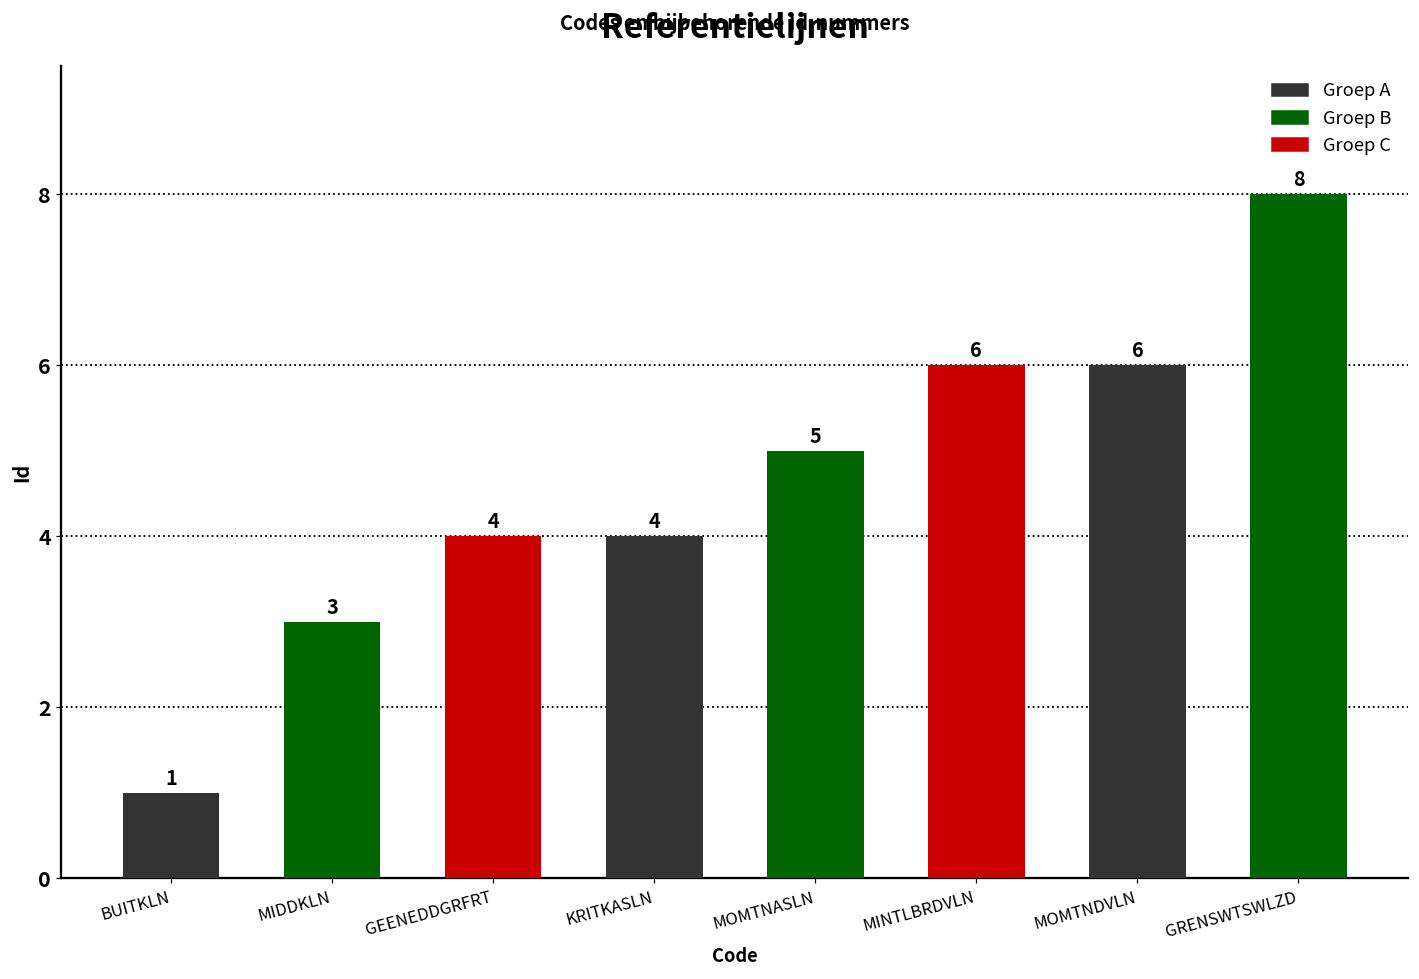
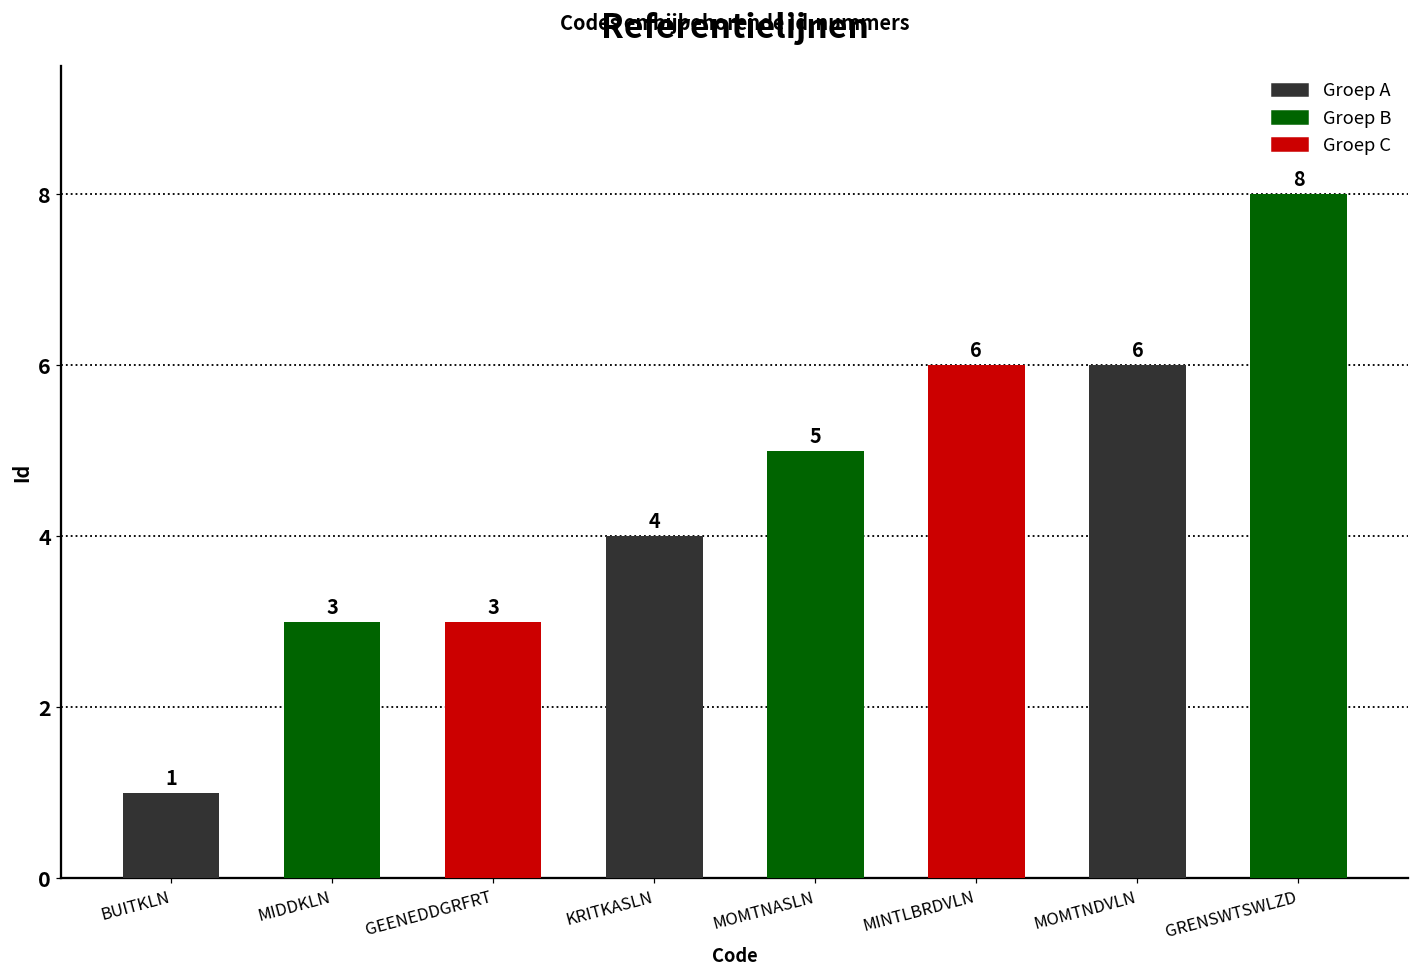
GEENEDDGRFRT: 4 -> 3
